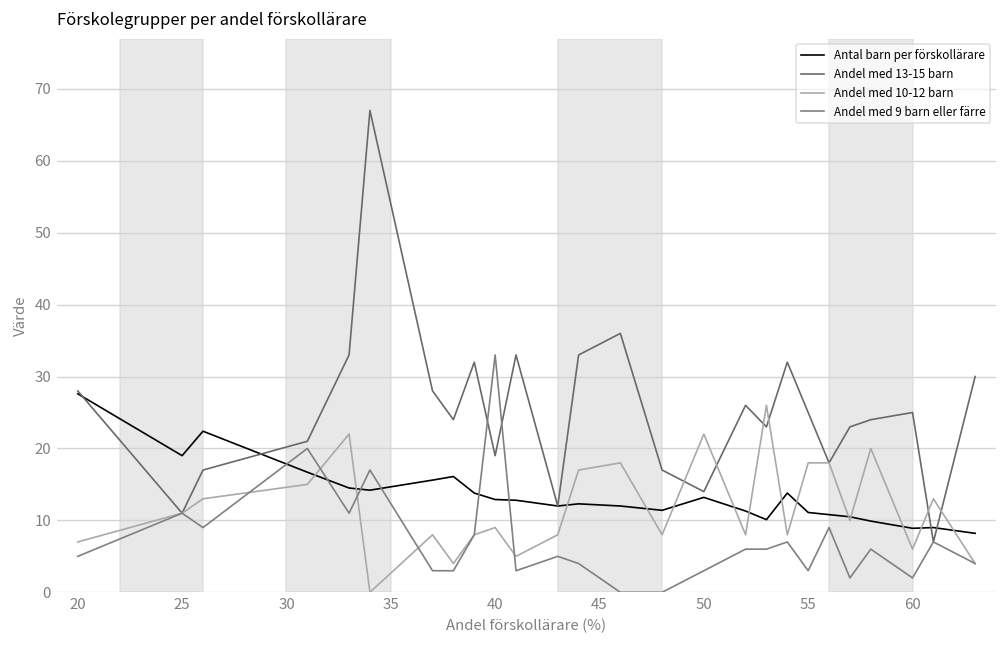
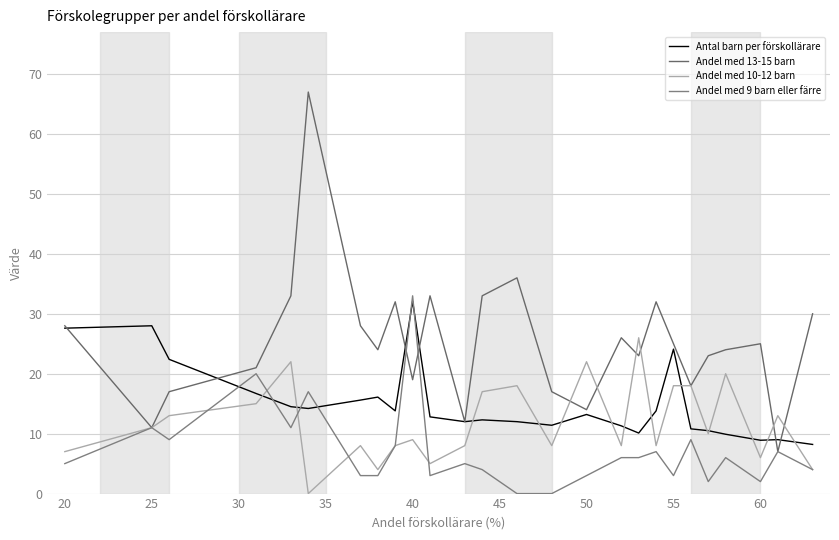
Antal barn per förskollärare, 25: 19 -> 28
Antal barn per förskollärare, 40: 13 -> 32
Antal barn per förskollärare, 55: 11 -> 24
